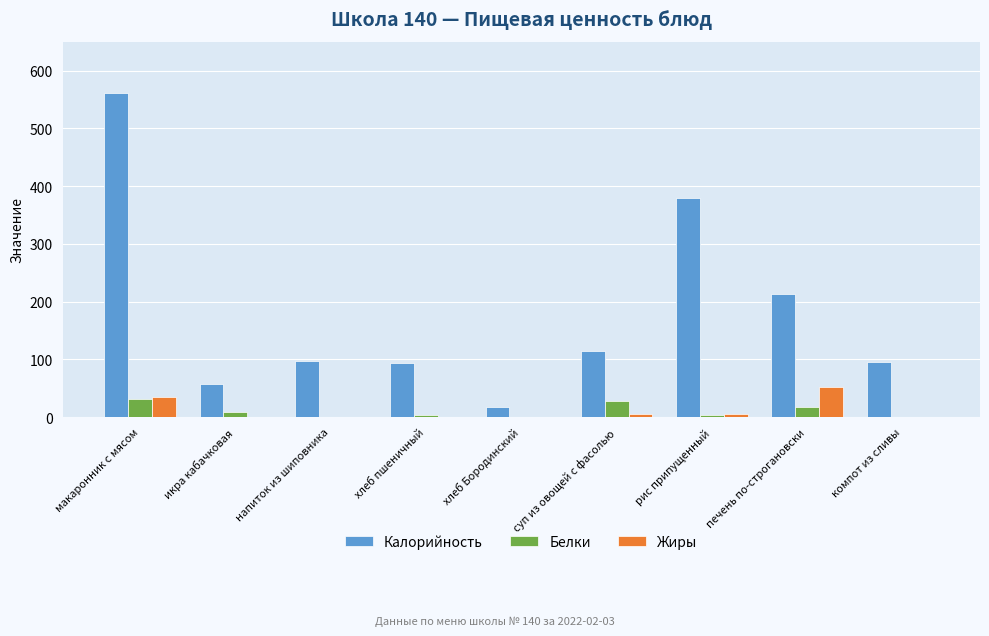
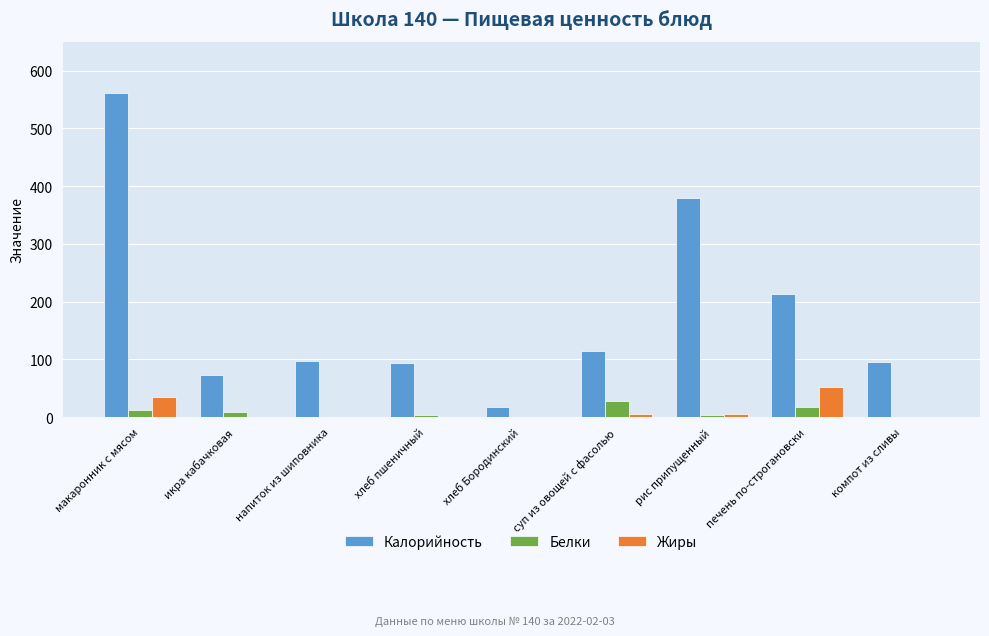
Белки, макаронник с мясом: 30 -> 10
Калорийность, икра кабачковая: 60 -> 70
